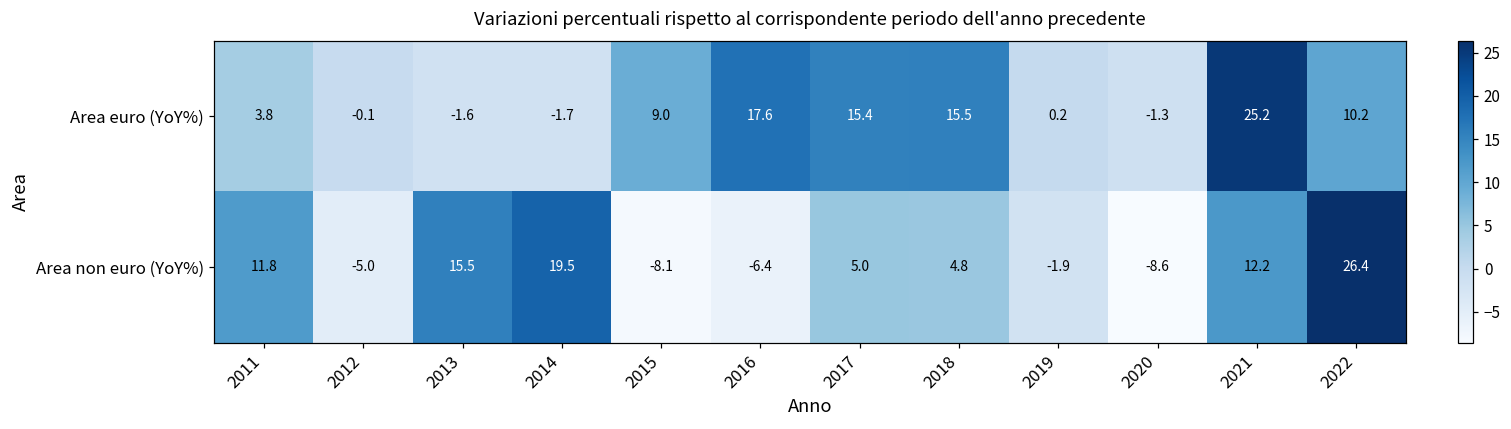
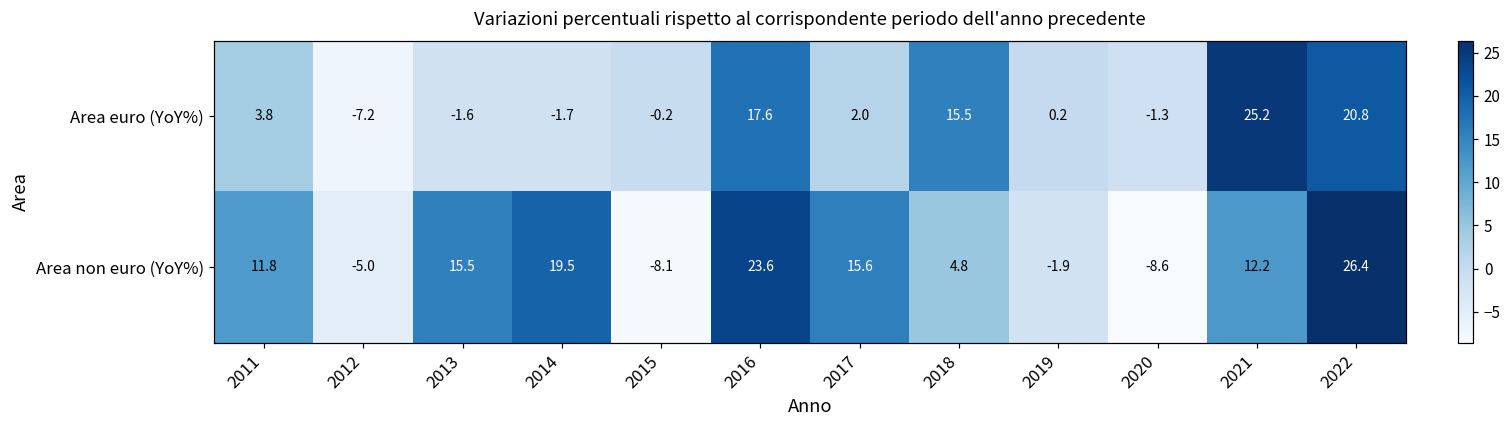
Area euro (YoY%), 2012: -0.1 -> -7.2
Area euro (YoY%), 2015: 9.0 -> -0.2
Area euro (YoY%), 2017: 15.4 -> 2.0
Area euro (YoY%), 2022: 10.2 -> 20.8
Area non euro (YoY%), 2016: -6.4 -> 23.6
Area non euro (YoY%), 2017: 5.0 -> 15.6
